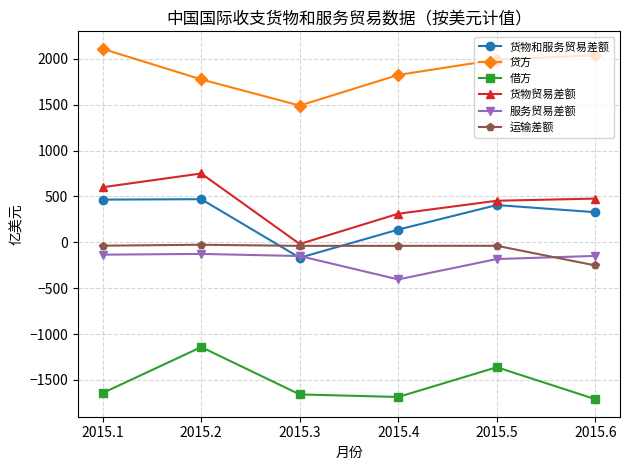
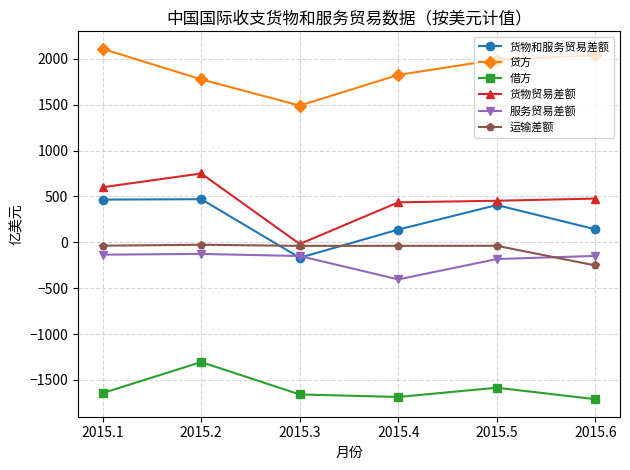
借方, 2015.2: -1100 -> -1300
货物贸易差额, 2015.4: 300 -> 400
借方, 2015.5: -1400 -> -1600
货物和服务贸易差额, 2015.6: 300 -> 100
